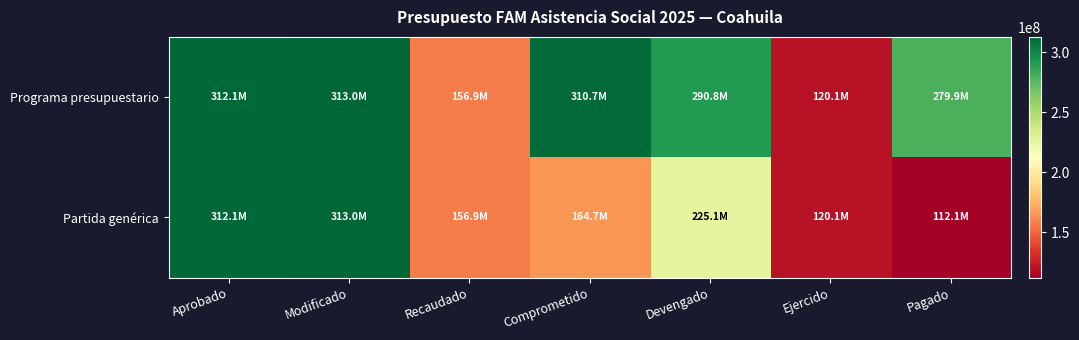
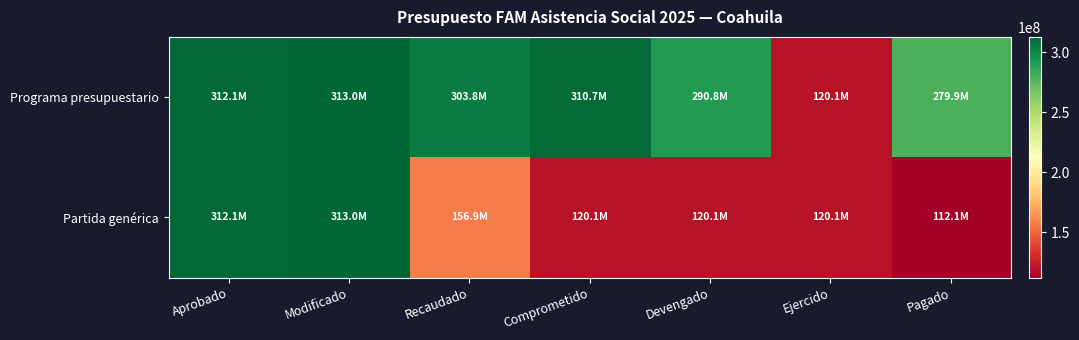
Programa presupuestario, Recaudado: 156.9M -> 303.8M
Partida genérica, Comprometido: 164.7M -> 120.1M
Partida genérica, Devengado: 225.1M -> 120.1M
